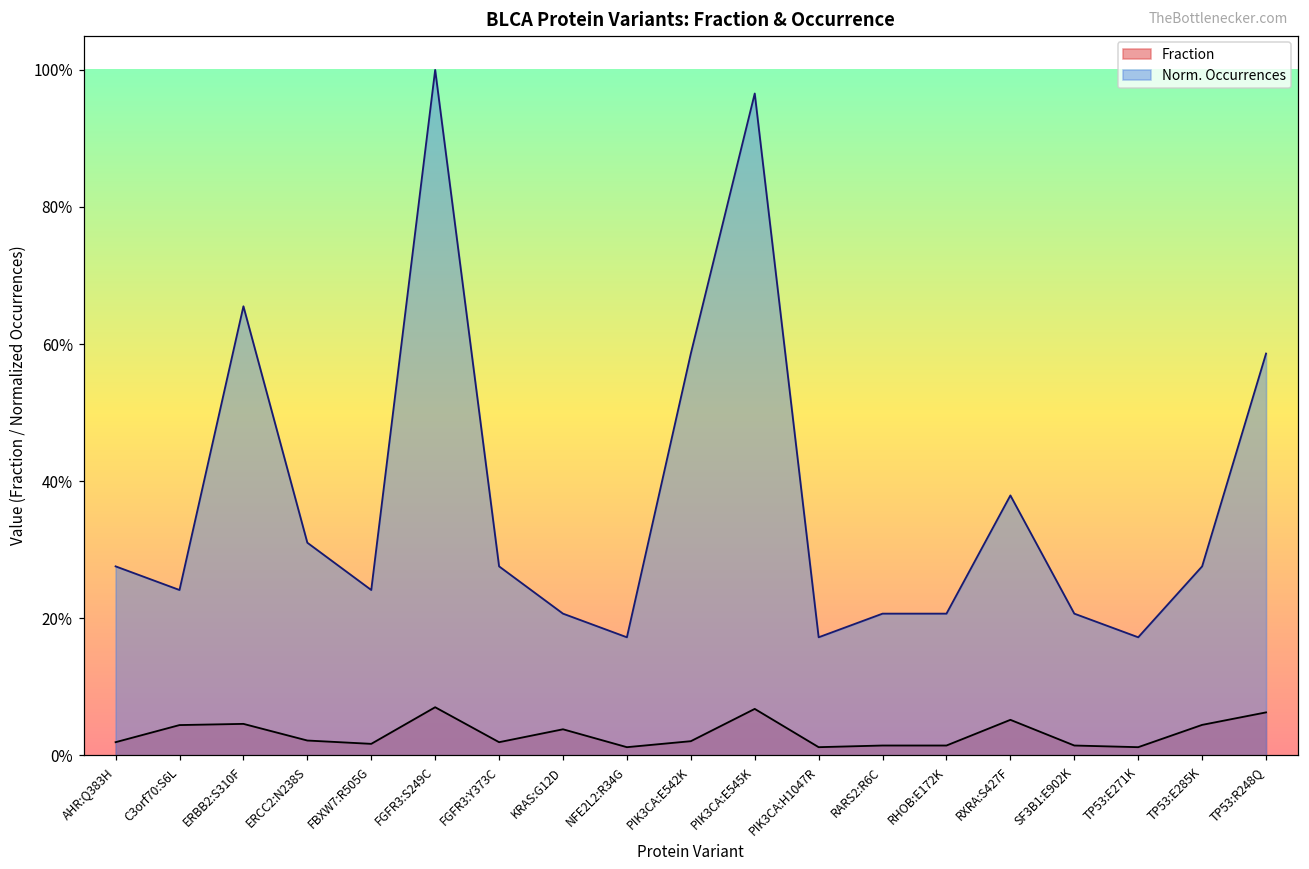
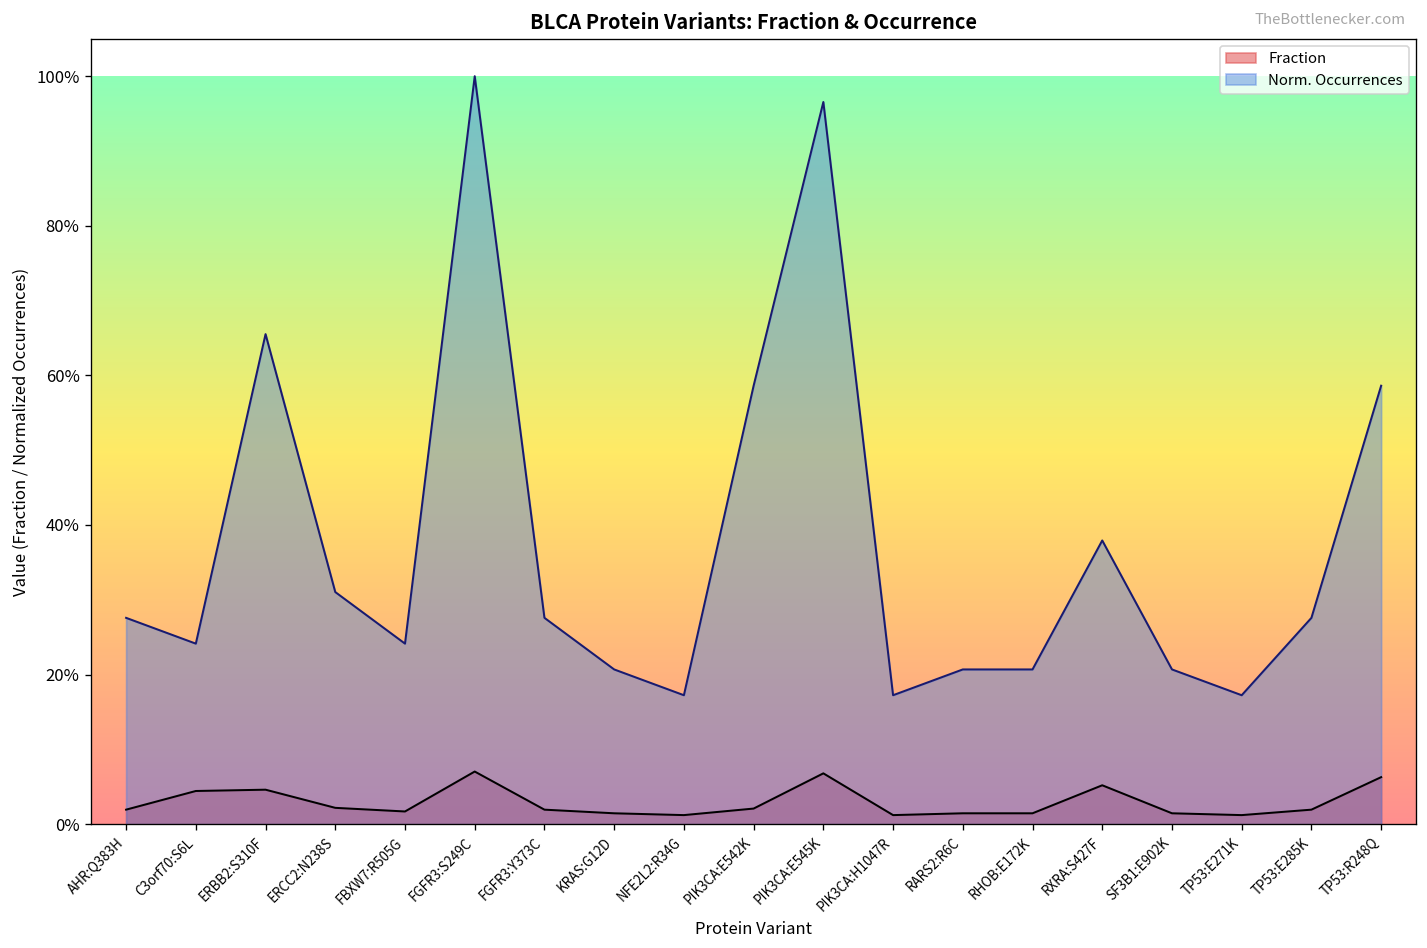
Fraction, KRAS:G12D: 4% -> 1%
Fraction, TP53:E285K: 4% -> 2%
